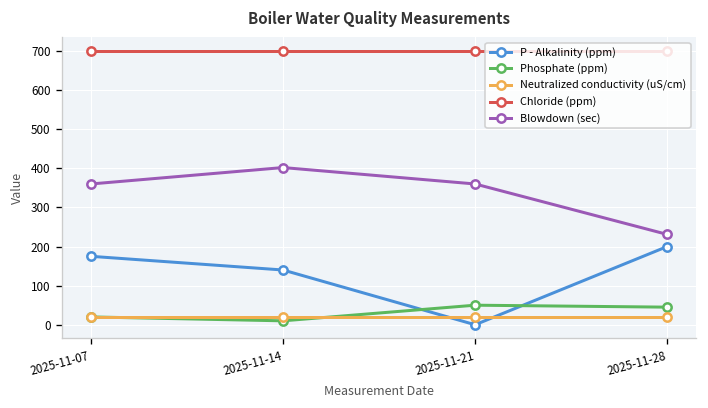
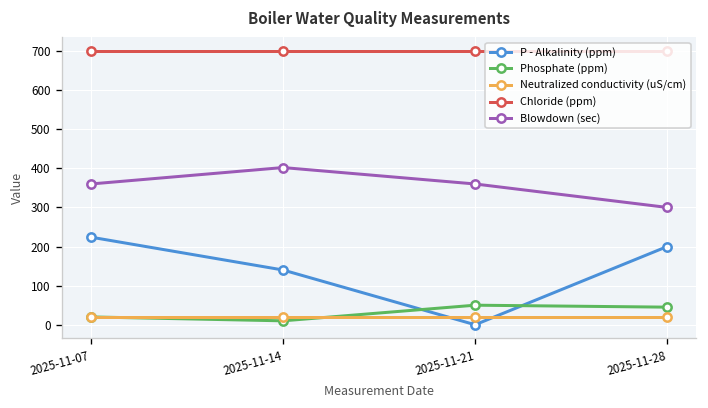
P - Alkalinity (ppm), 2025-11-07: 180 -> 220
Blowdown (sec), 2025-11-28: 230 -> 300
